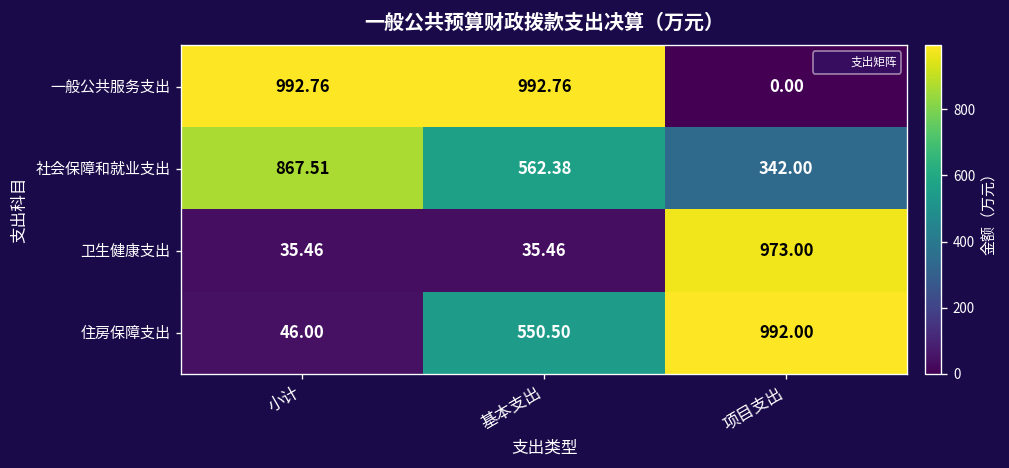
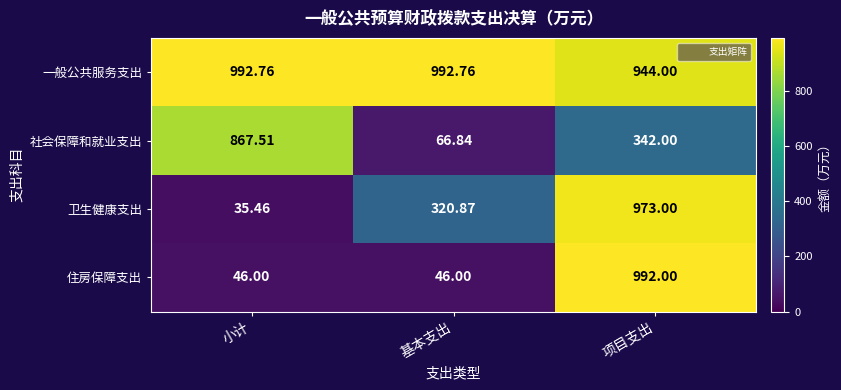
一般公共服务支出, 项目支出: 0.00 -> 944.00
社会保障和就业支出, 基本支出: 562.38 -> 66.84
卫生健康支出, 基本支出: 35.46 -> 320.87
住房保障支出, 基本支出: 550.50 -> 46.00
